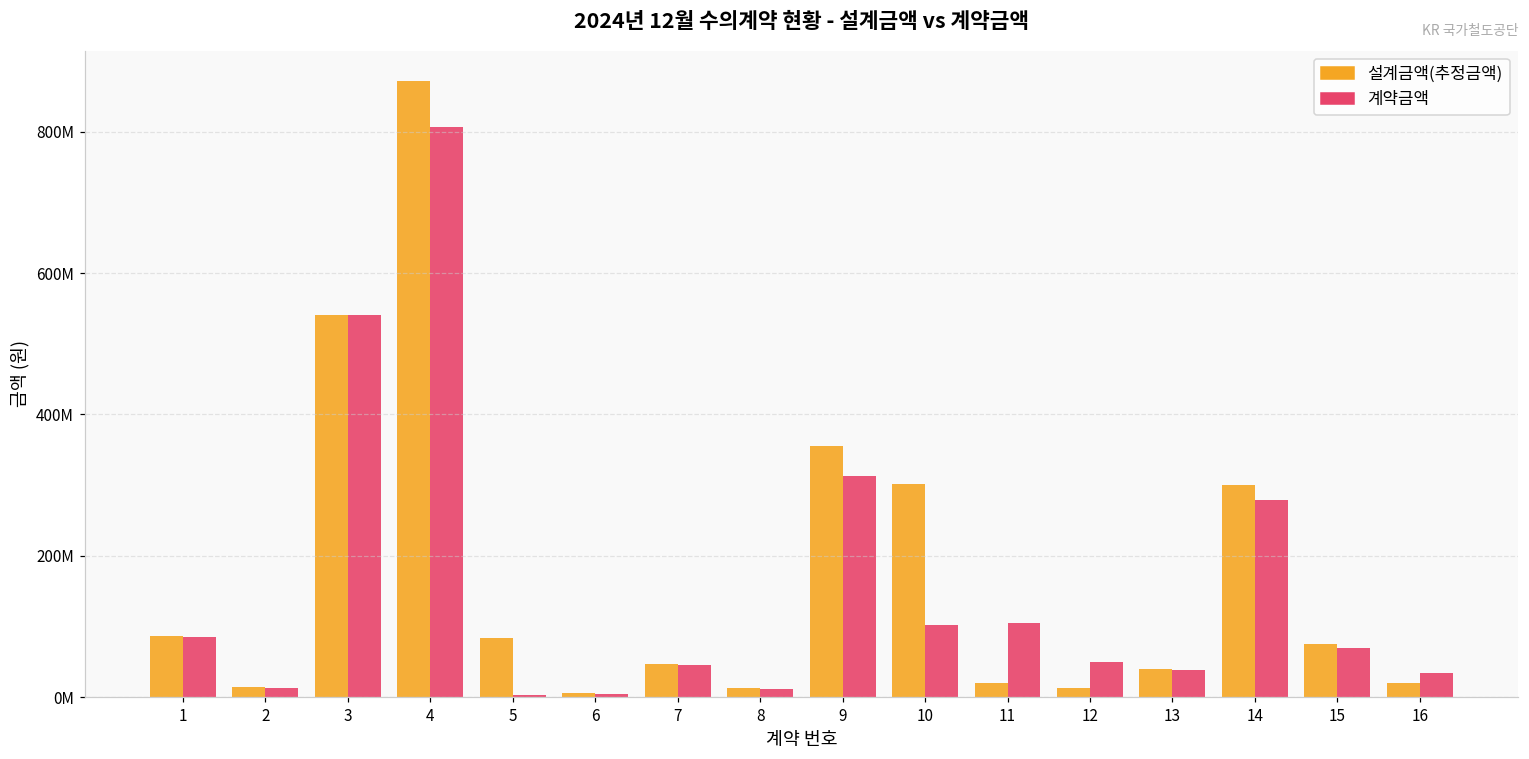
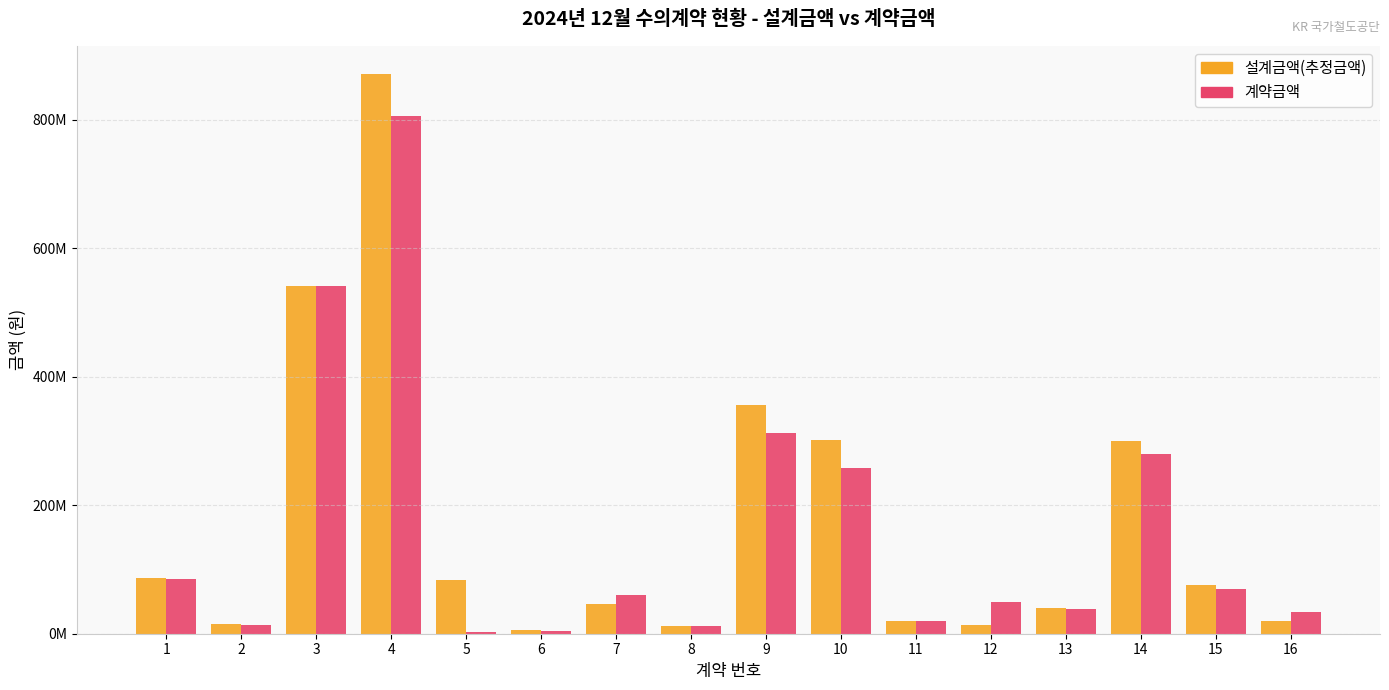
계약금액, 7: 50000000 -> 60000000
계약금액, 10: 100000000 -> 260000000
계약금액, 11: 110000000 -> 20000000
